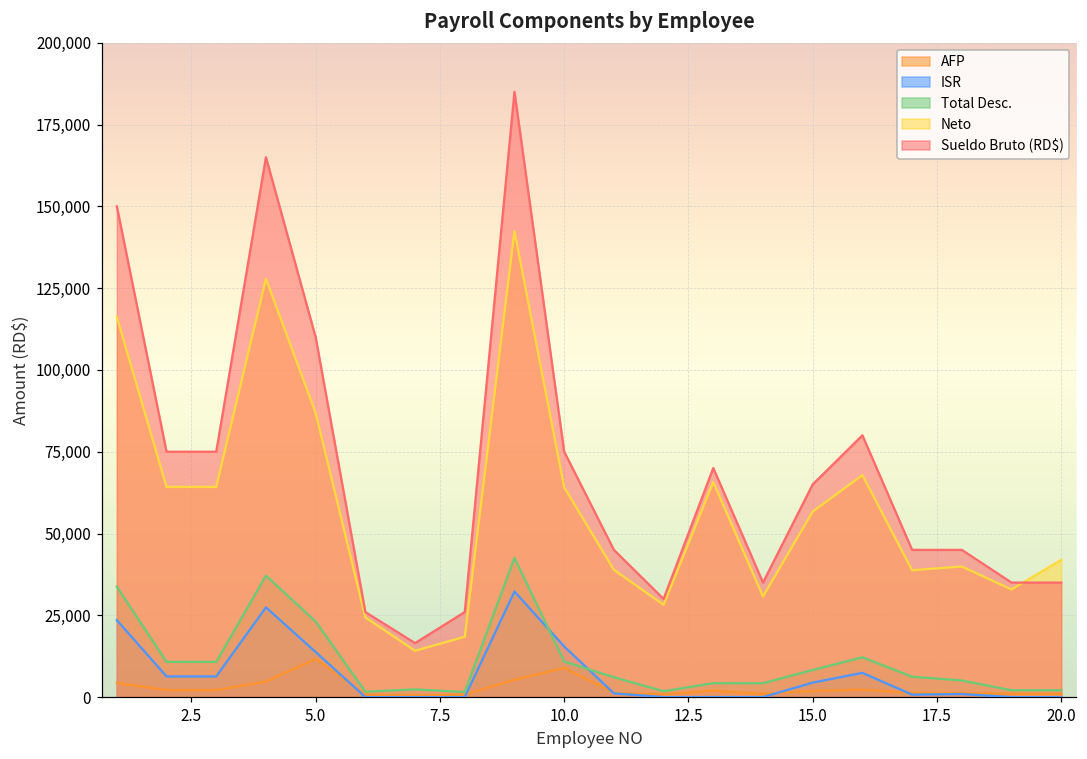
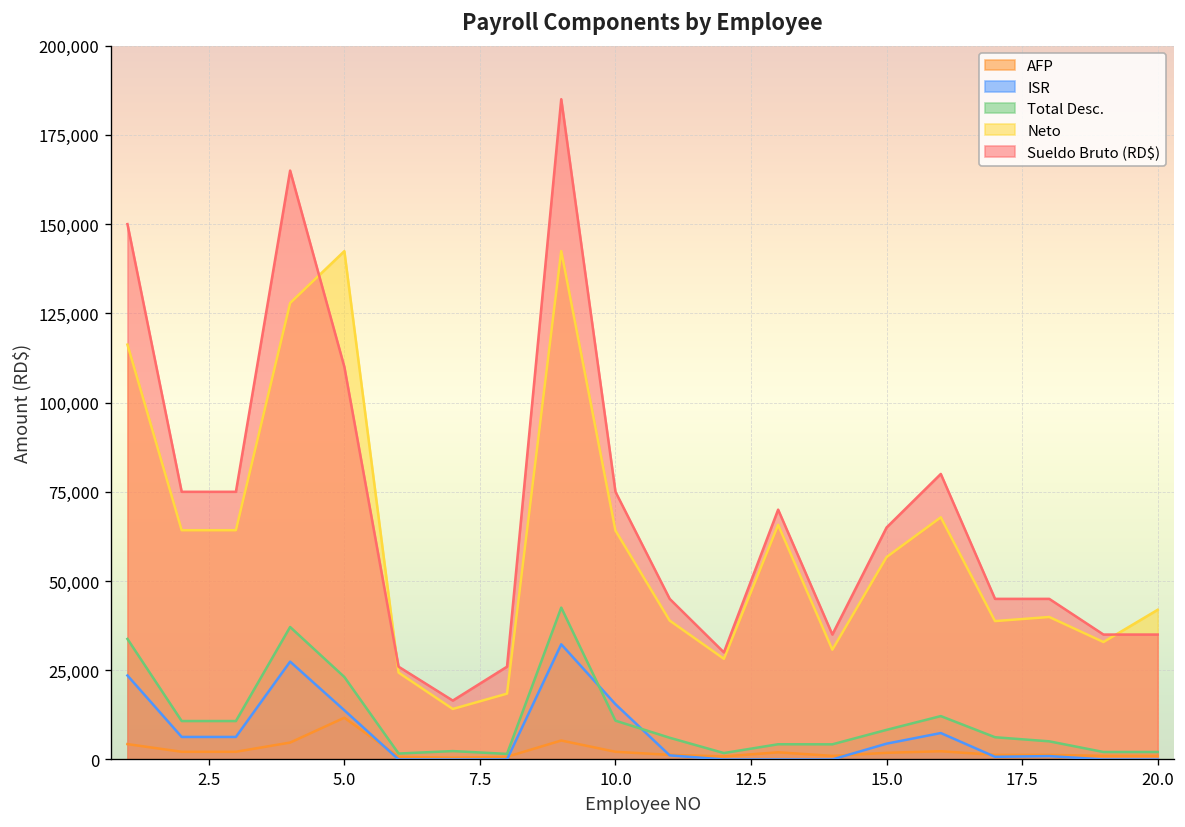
Neto, 5.0: 87,000 -> 142,000
AFP, 10.0: 9,000 -> 2,000
